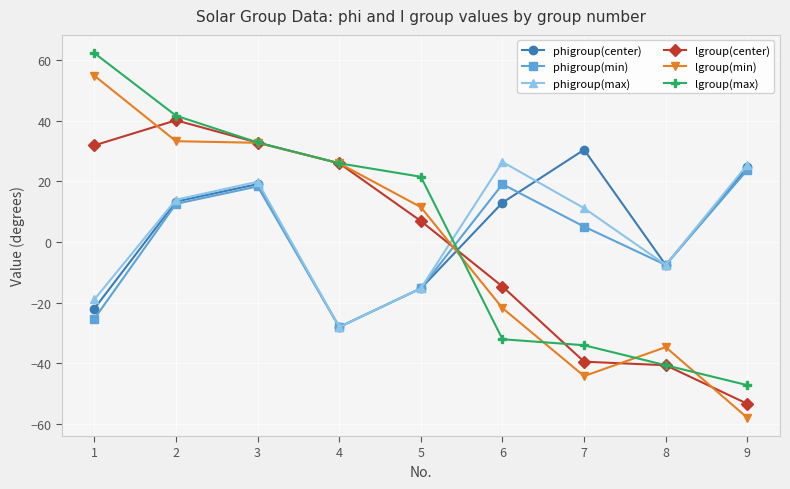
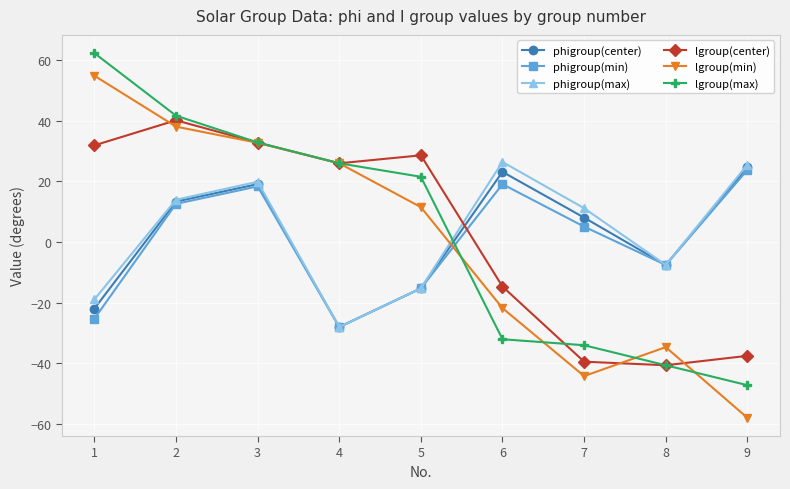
lgroup(min), 2: 33 -> 38
lgroup(center), 5: 7 -> 29
phigroup(center), 6: 13 -> 23
phigroup(center), 7: 30 -> 8
lgroup(center), 9: -53 -> -38
